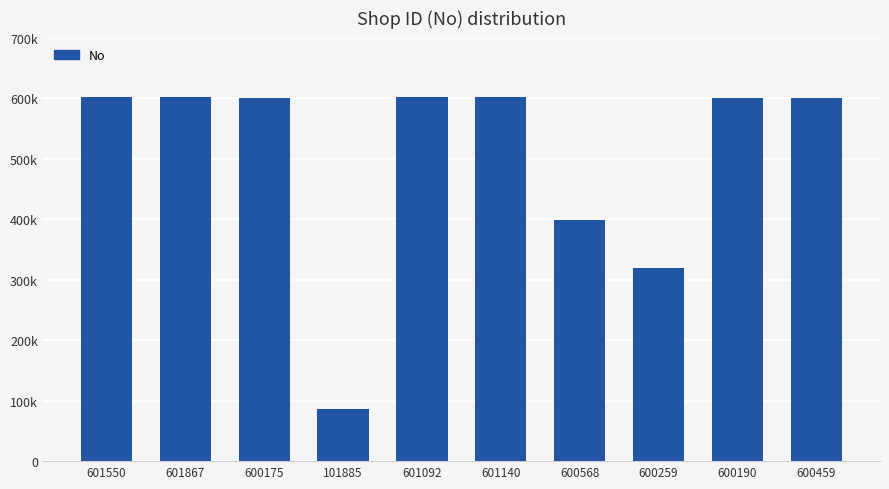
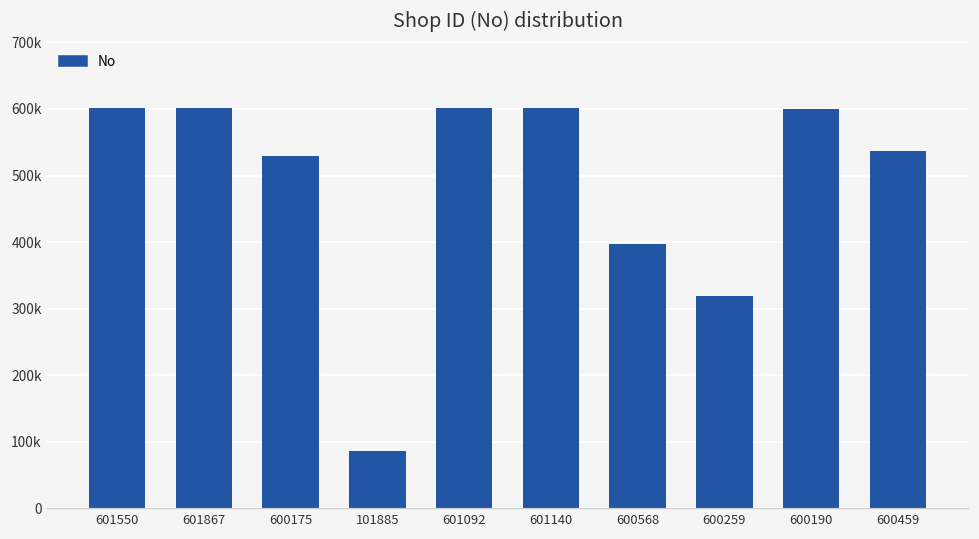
600175: 600000 -> 530000
600459: 600000 -> 540000
